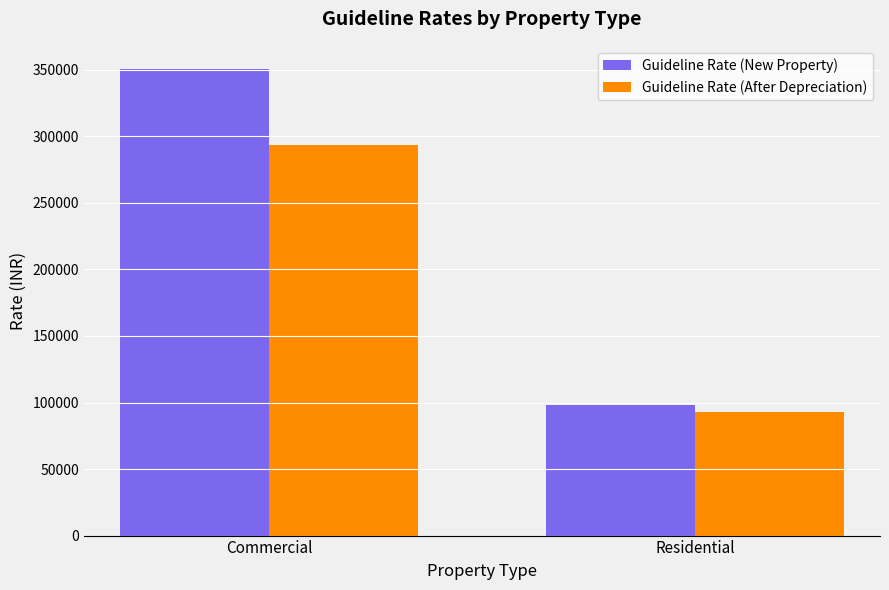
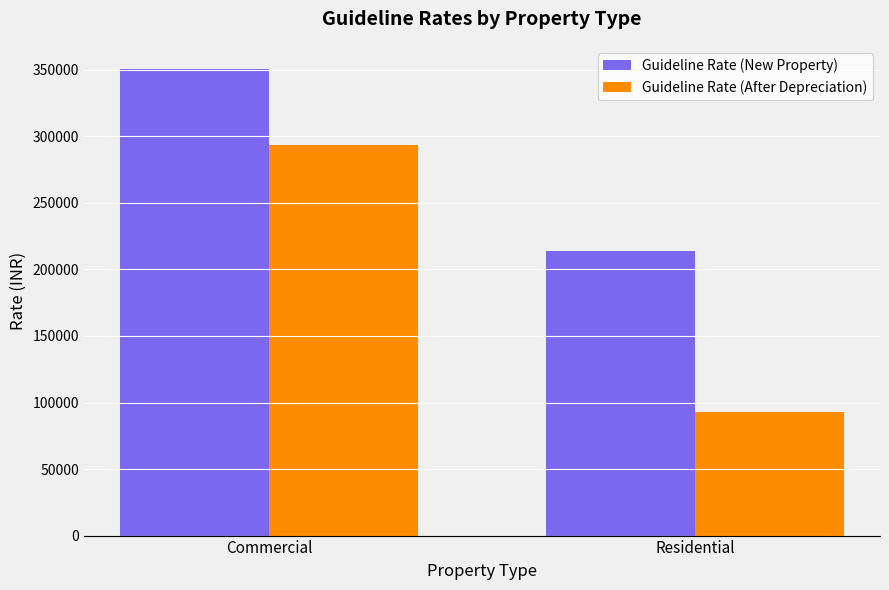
Guideline Rate (New Property), Residential: 98000 -> 214000
